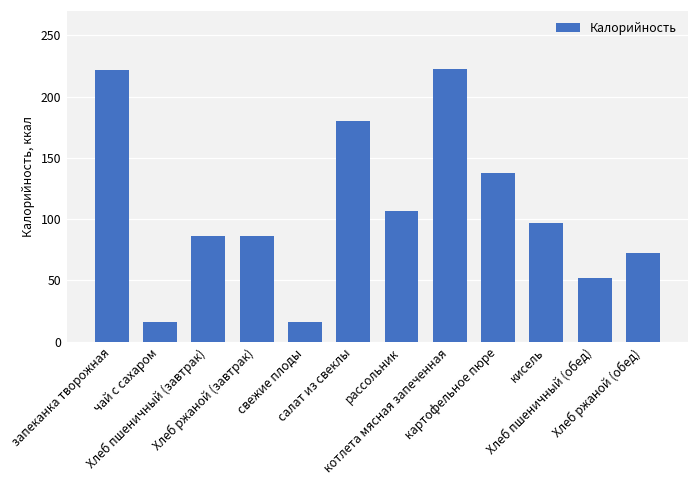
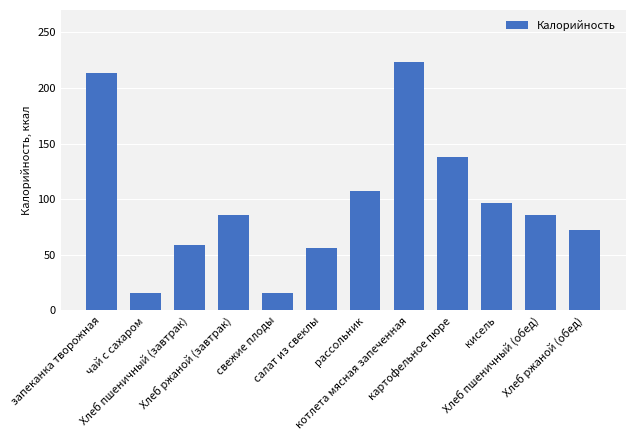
запеканка творожная: 222 -> 213
Хлеб пшеничный (завтрак): 86 -> 59
салат из свеклы: 180 -> 56
Хлеб пшеничный (обед): 52 -> 86
